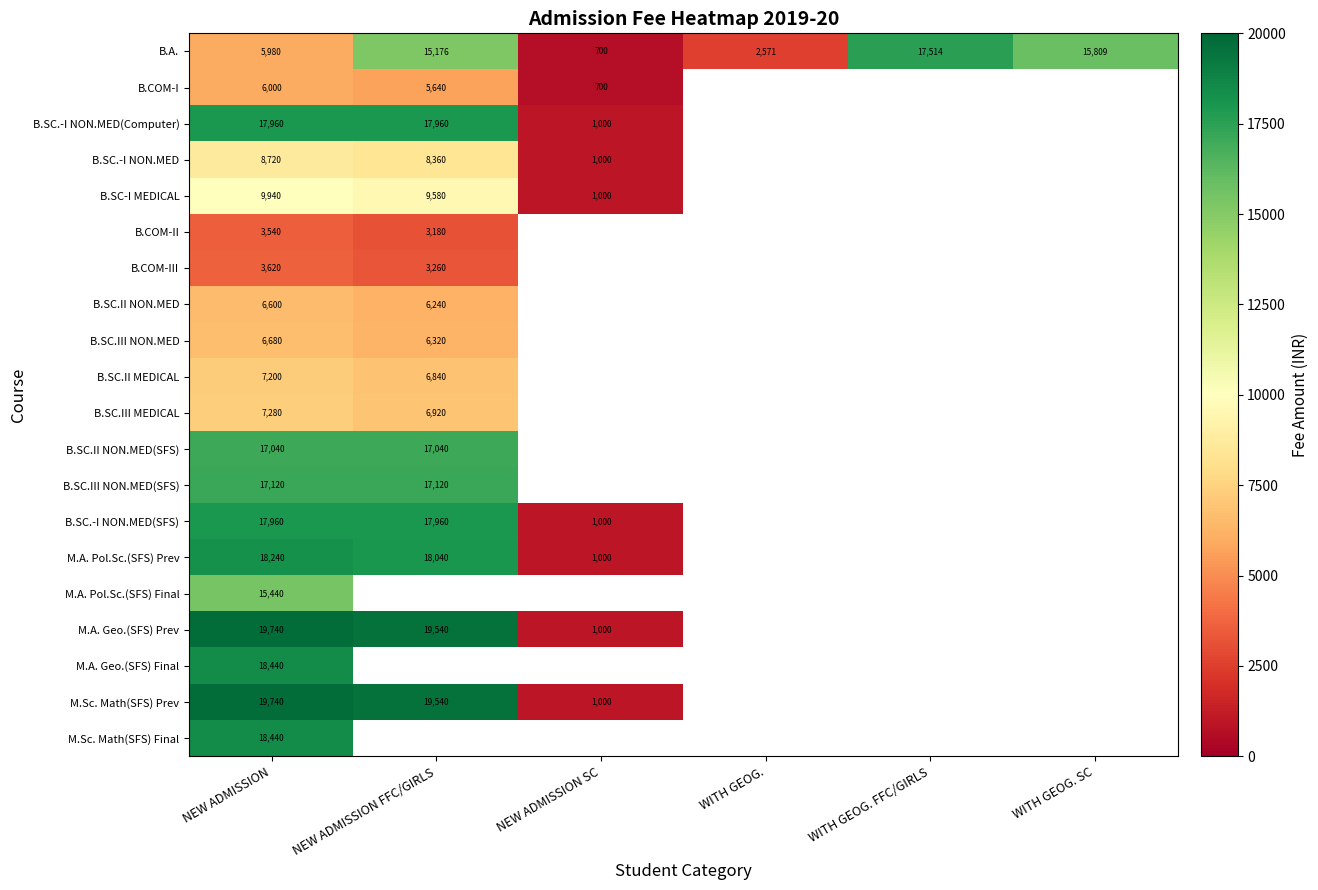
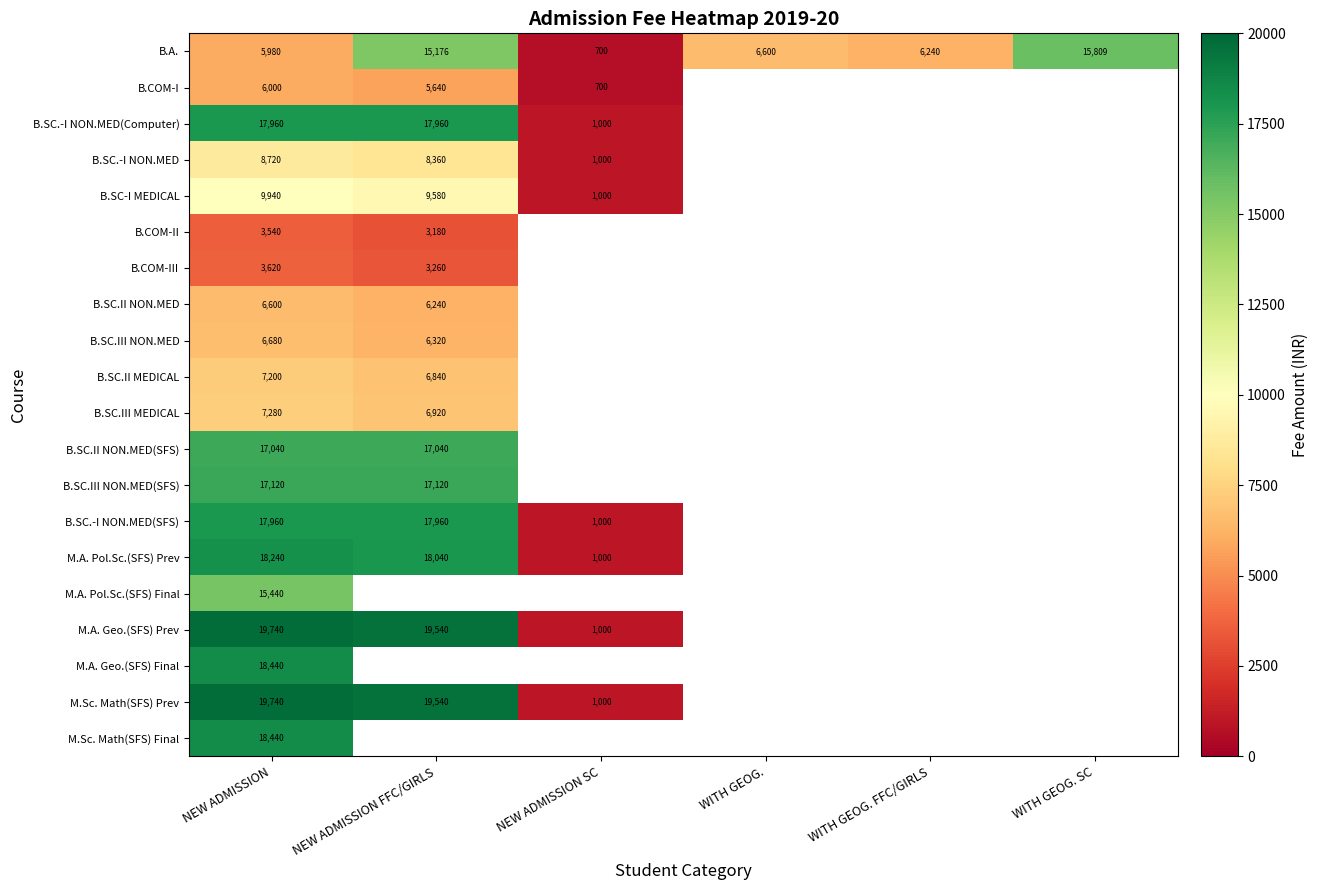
B.A., WITH GEOG.: 2,571 -> 6,600
B.A., WITH GEOG. FFC/GIRLS: 17,514 -> 6,240
